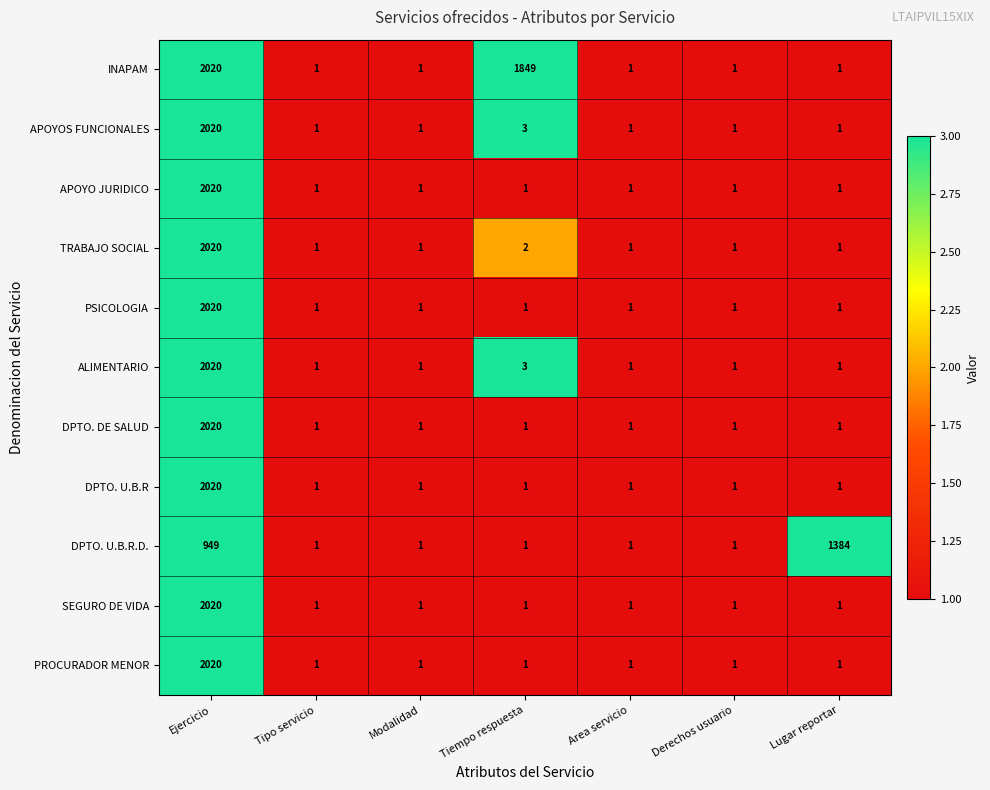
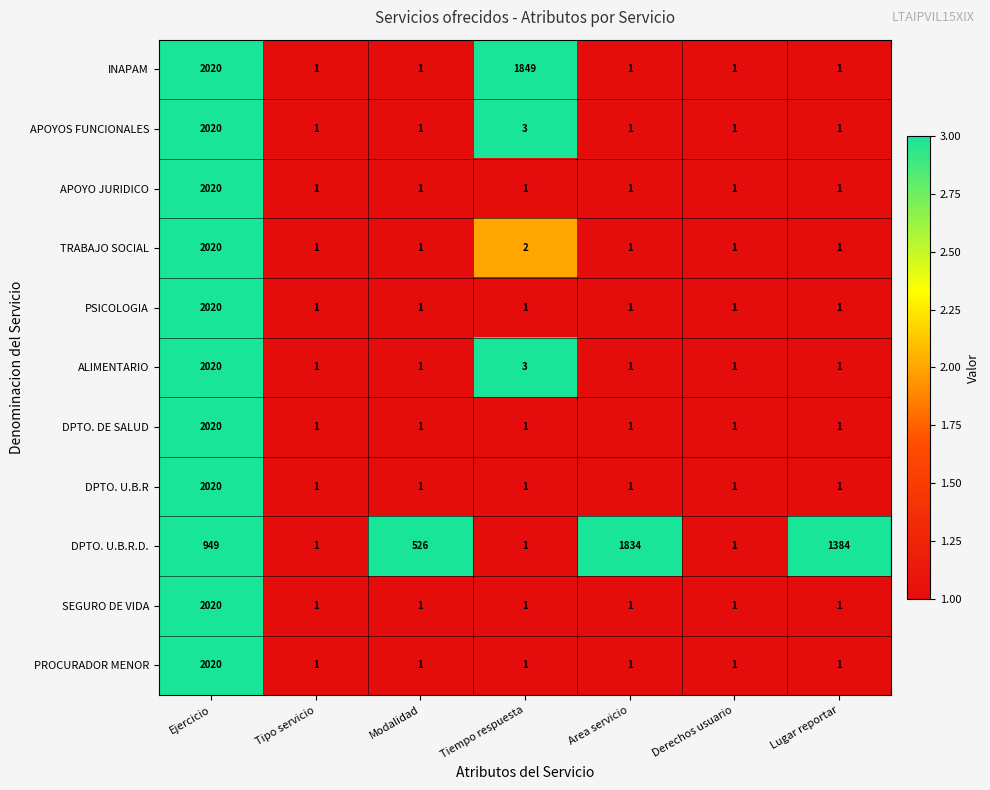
DPTO. U.B.R.D., Modalidad: 1 -> 526
DPTO. U.B.R.D., Area servicio: 1 -> 1834
